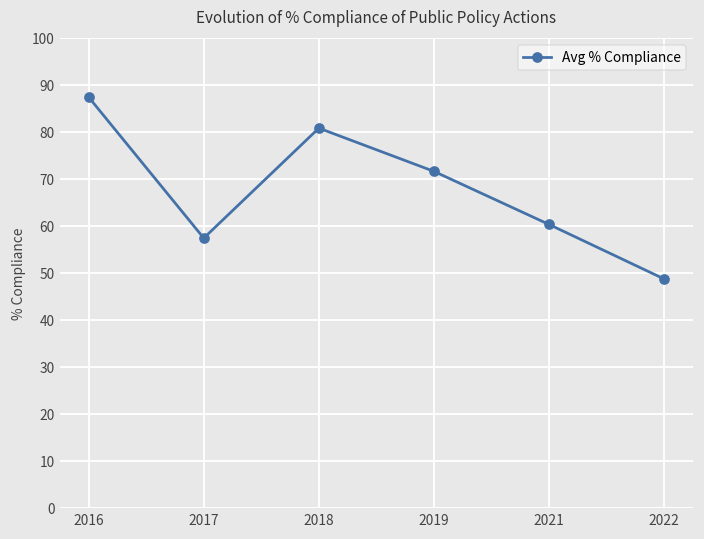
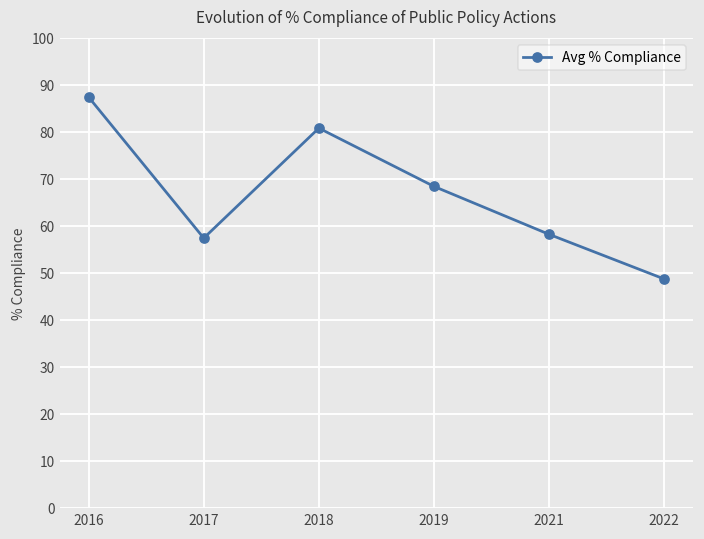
2019: 72 -> 69
2021: 60 -> 58
